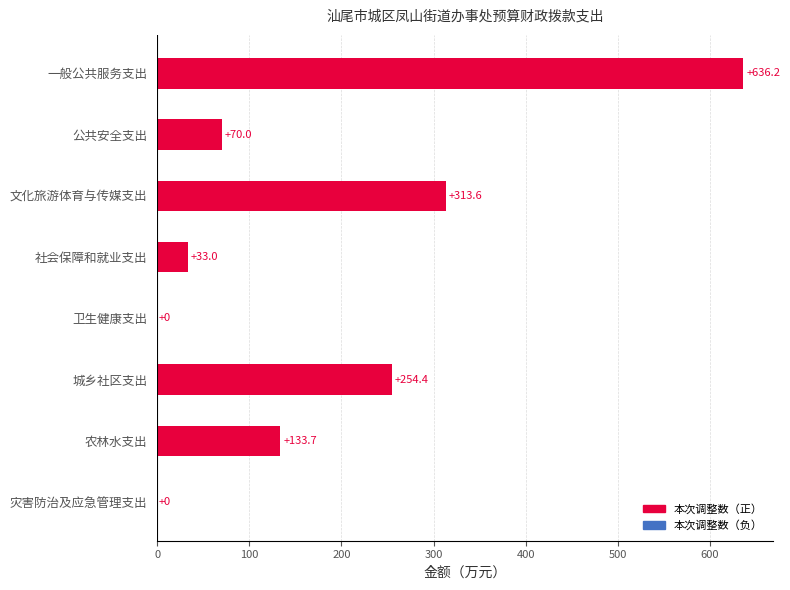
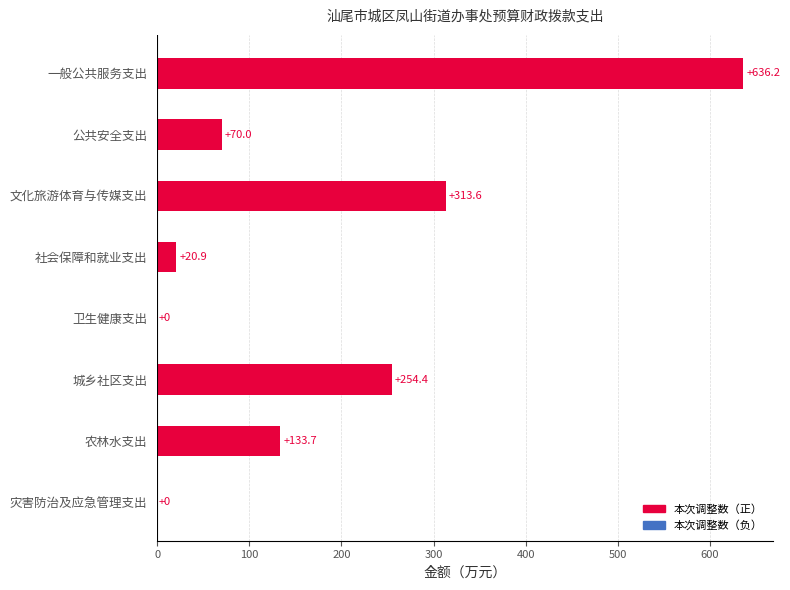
社会保障和就业支出: +33.0 -> +20.9
